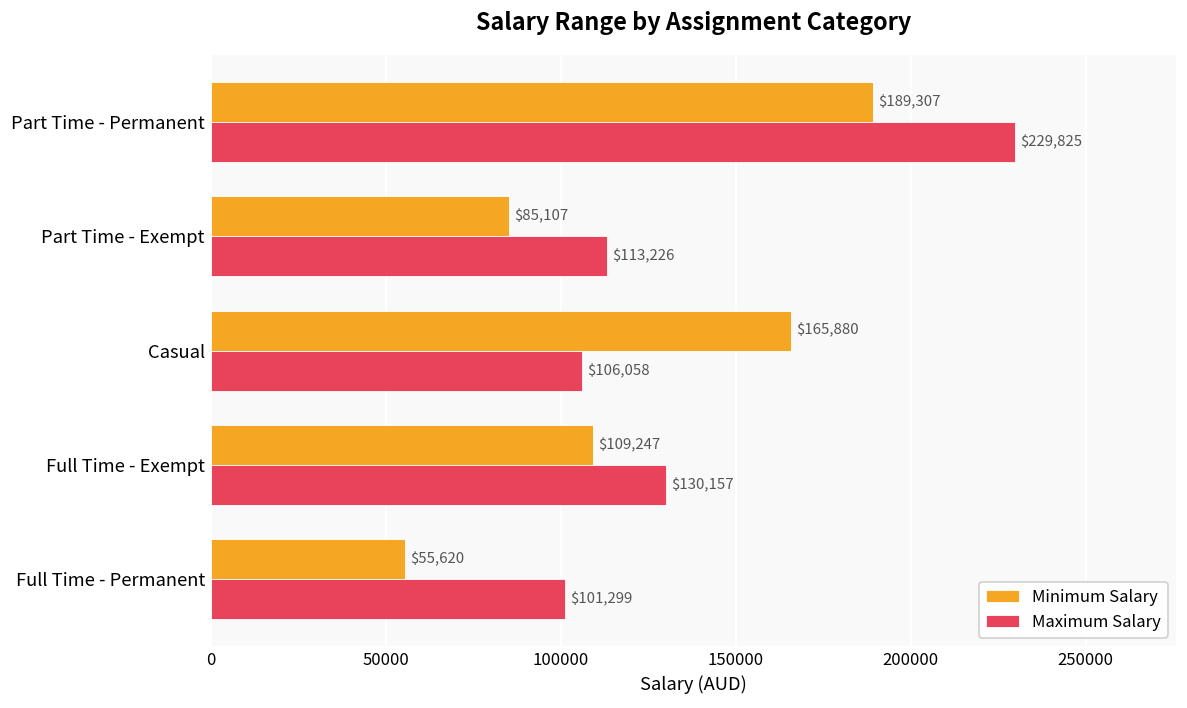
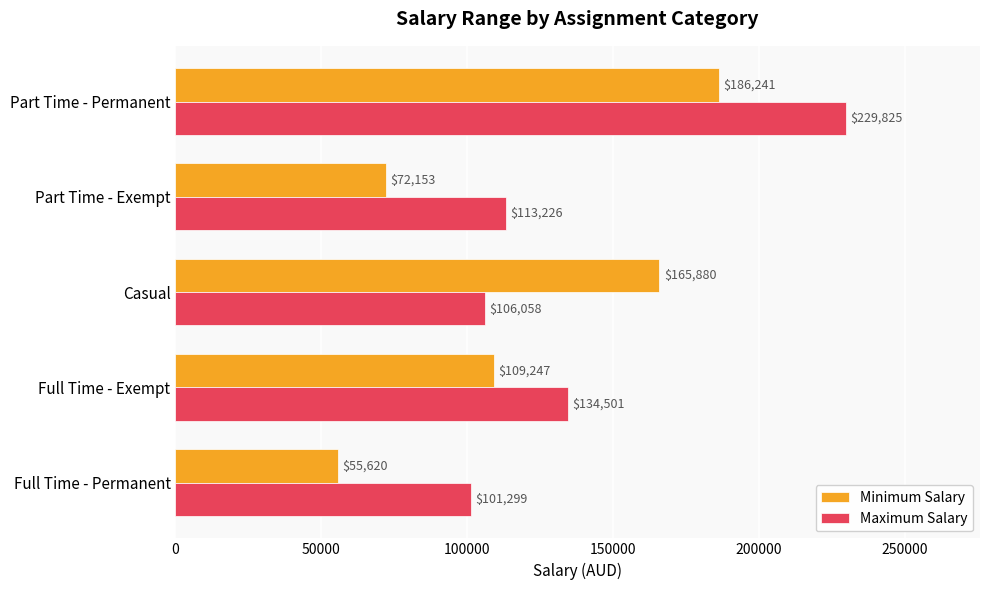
Minimum Salary, Part Time - Permanent: $189,307 -> $186,241
Minimum Salary, Part Time - Exempt: $85,107 -> $72,153
Maximum Salary, Full Time - Exempt: $130,157 -> $134,501
